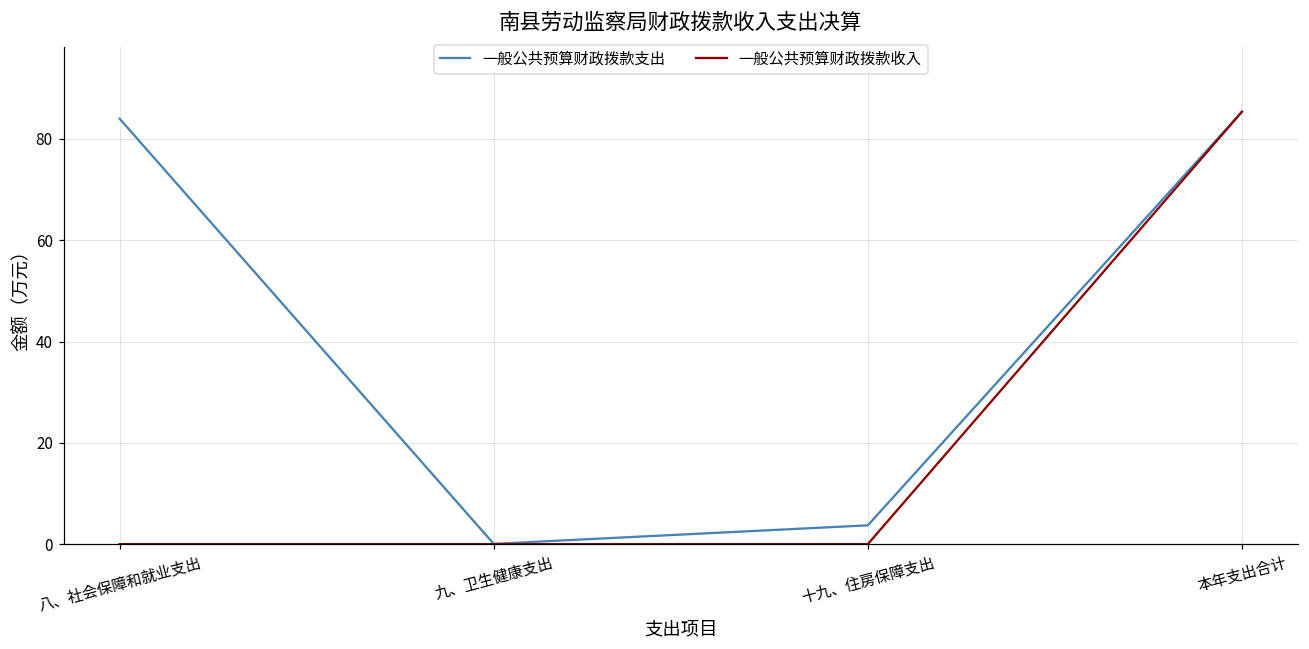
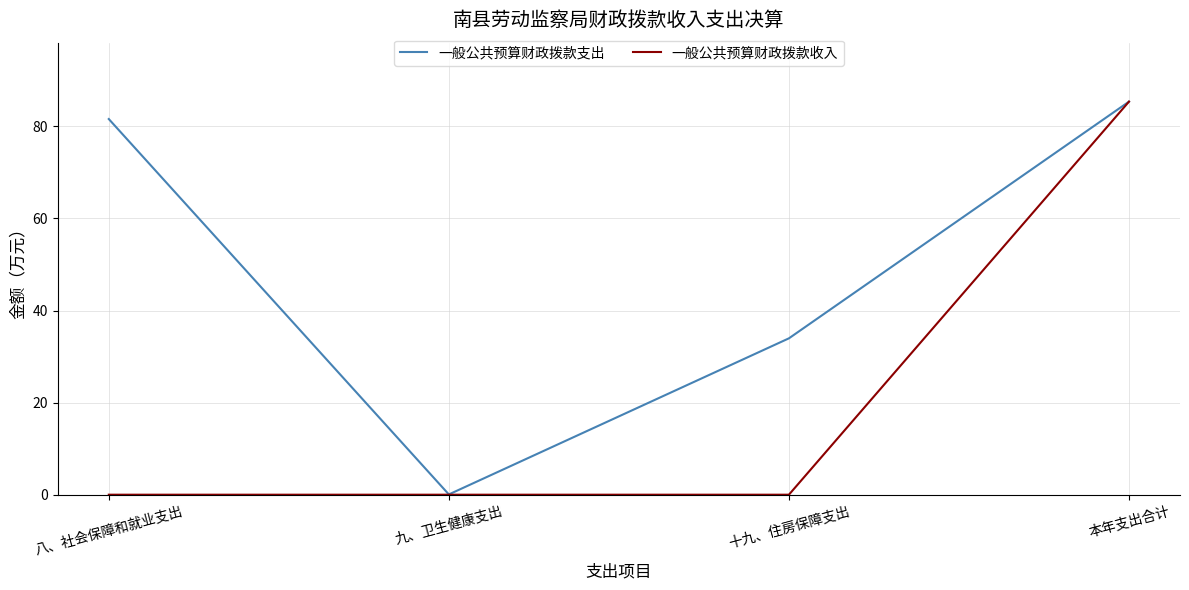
一般公共预算财政拨款支出, 八、社会保障和就业支出: 84 -> 82
一般公共预算财政拨款支出, 十九、住房保障支出: 4 -> 34
